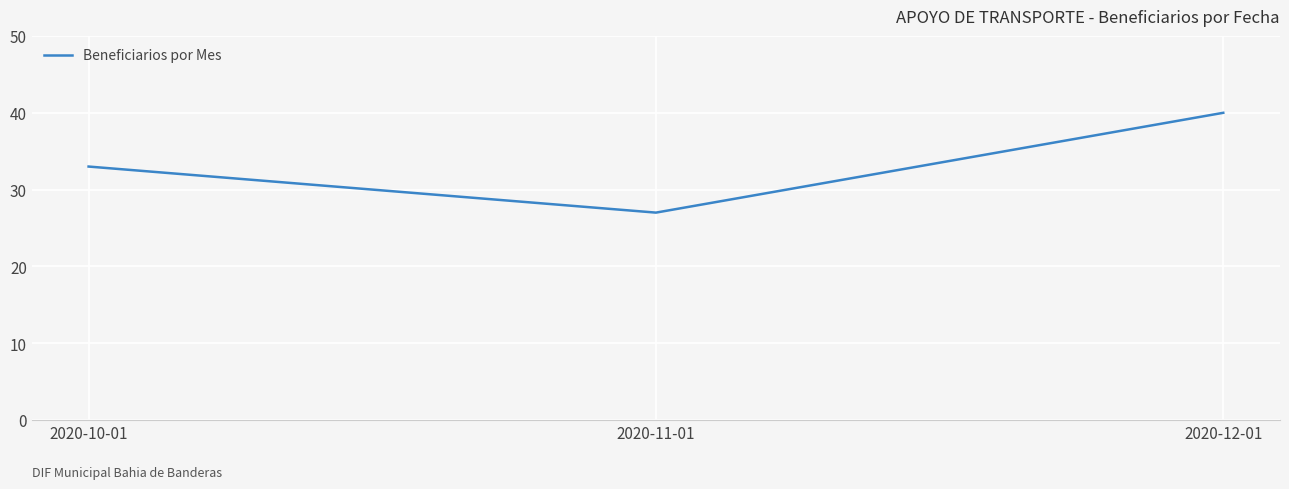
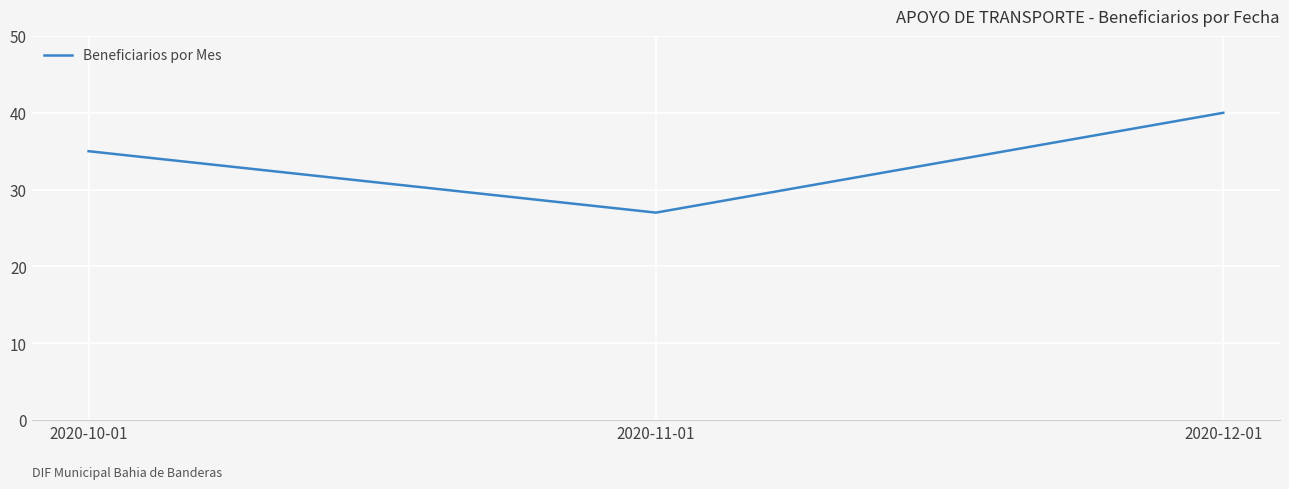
2020-10-01: 33 -> 35
